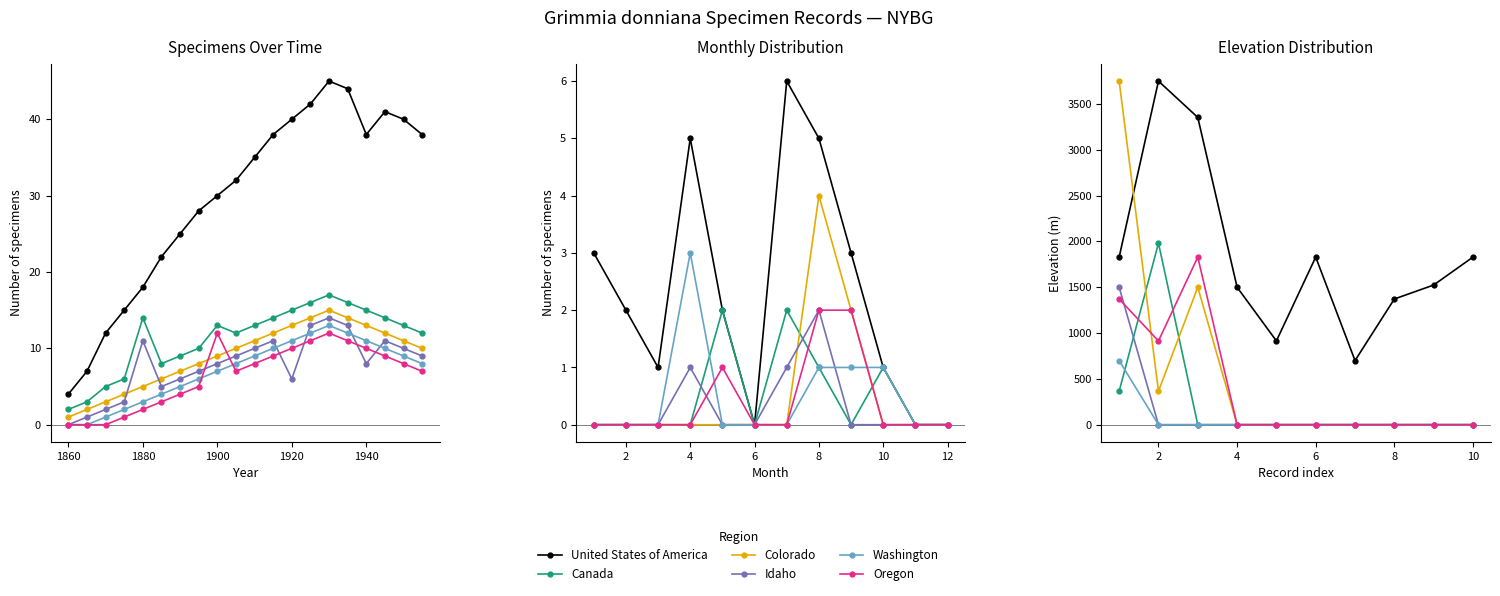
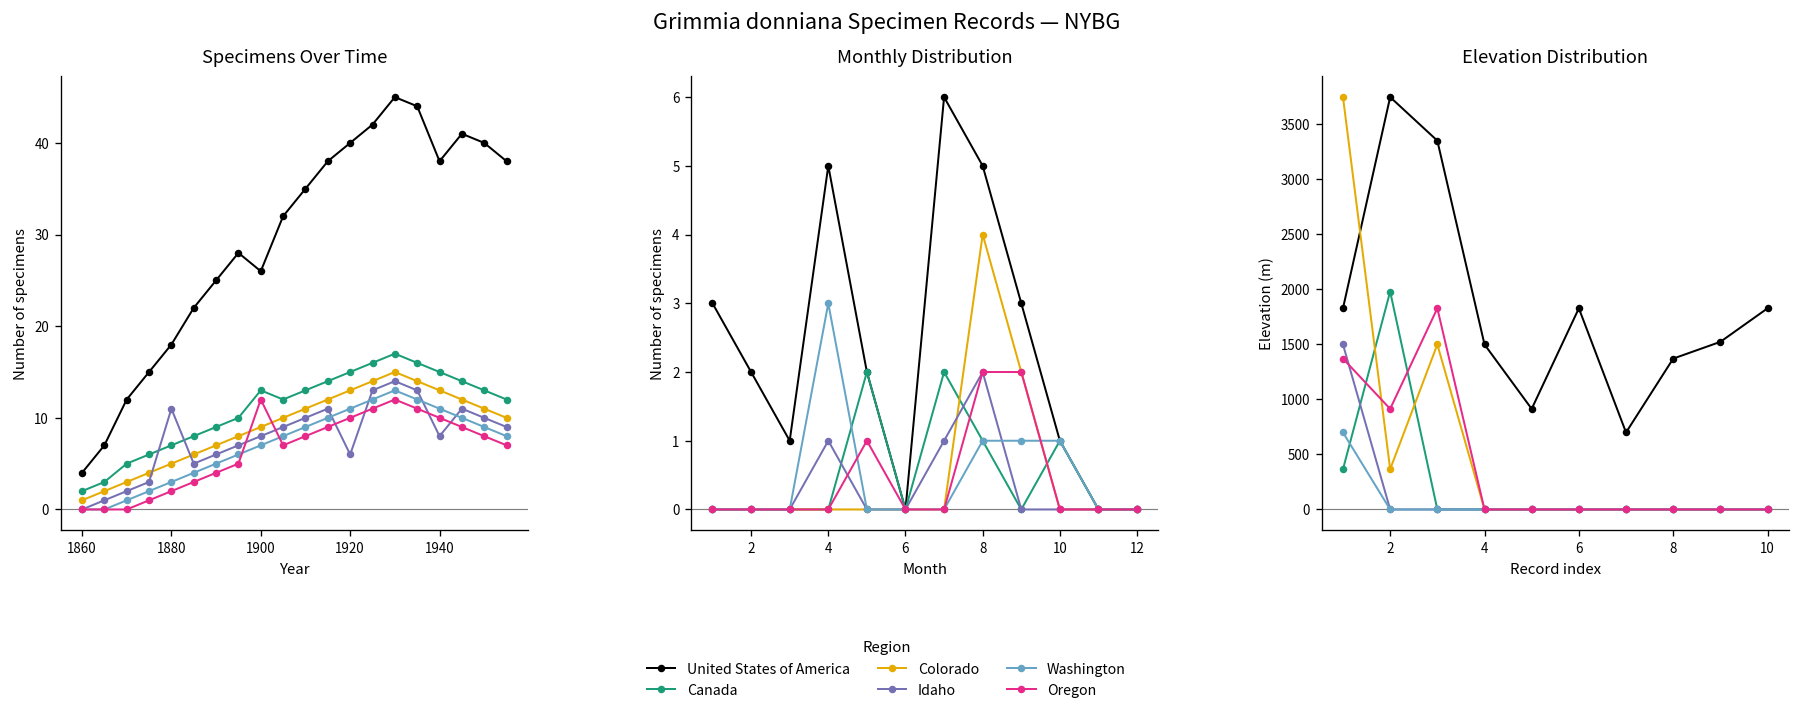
Specimens Over Time, Canada, 1880: 14 -> 7
Specimens Over Time, United States of America, 1900: 30 -> 26
